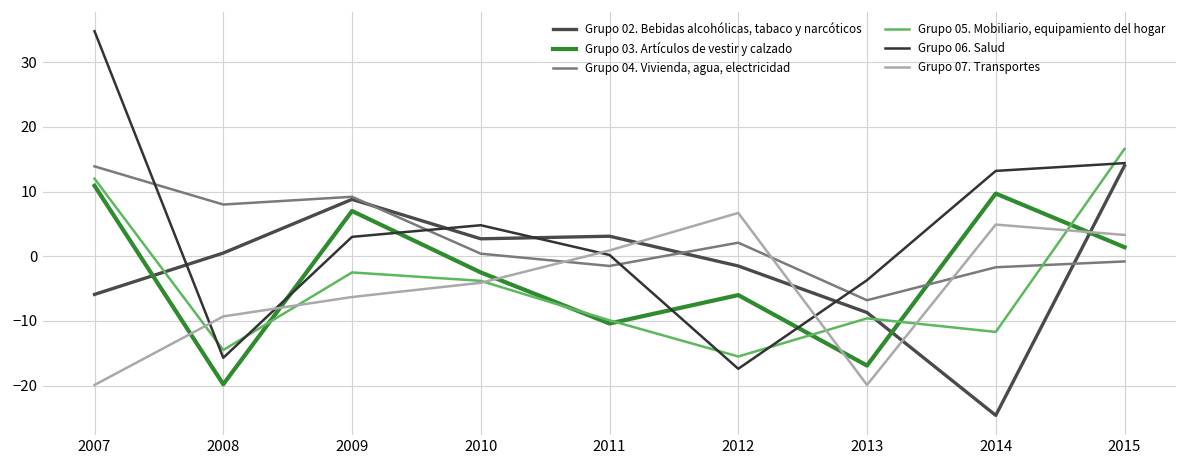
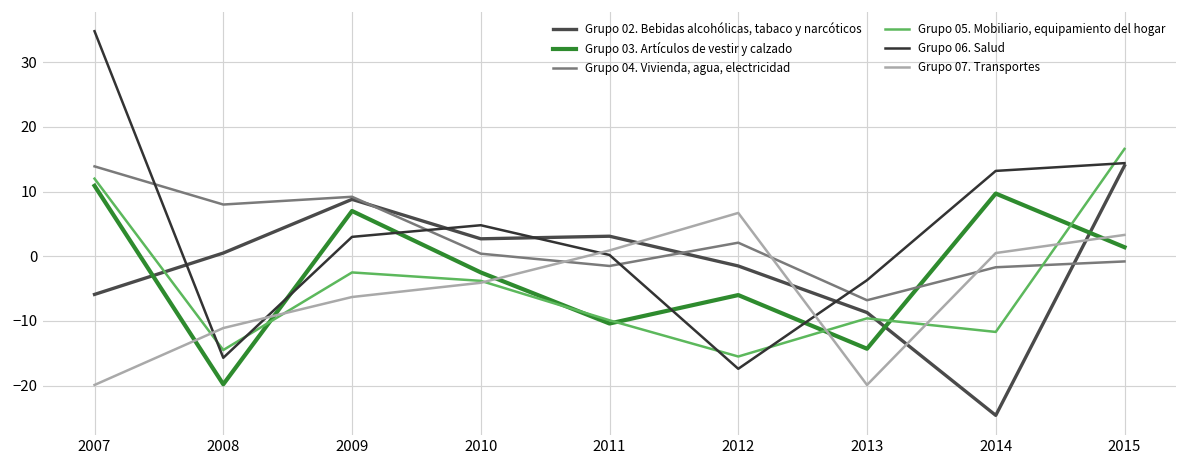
Grupo 07. Transportes, 2008: -9 -> -11
Grupo 03. Artículos de vestir y calzado, 2013: -17 -> -14
Grupo 07. Transportes, 2014: 5 -> 1
